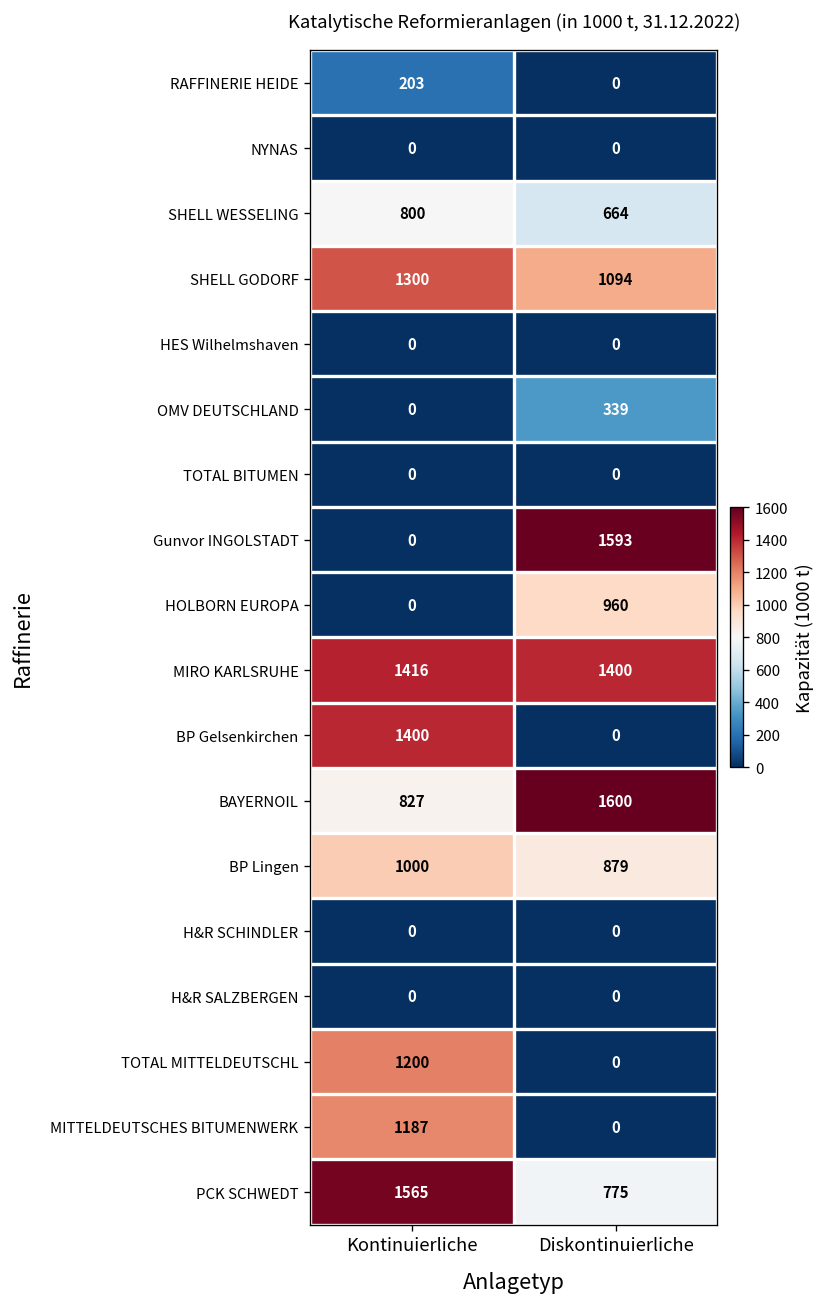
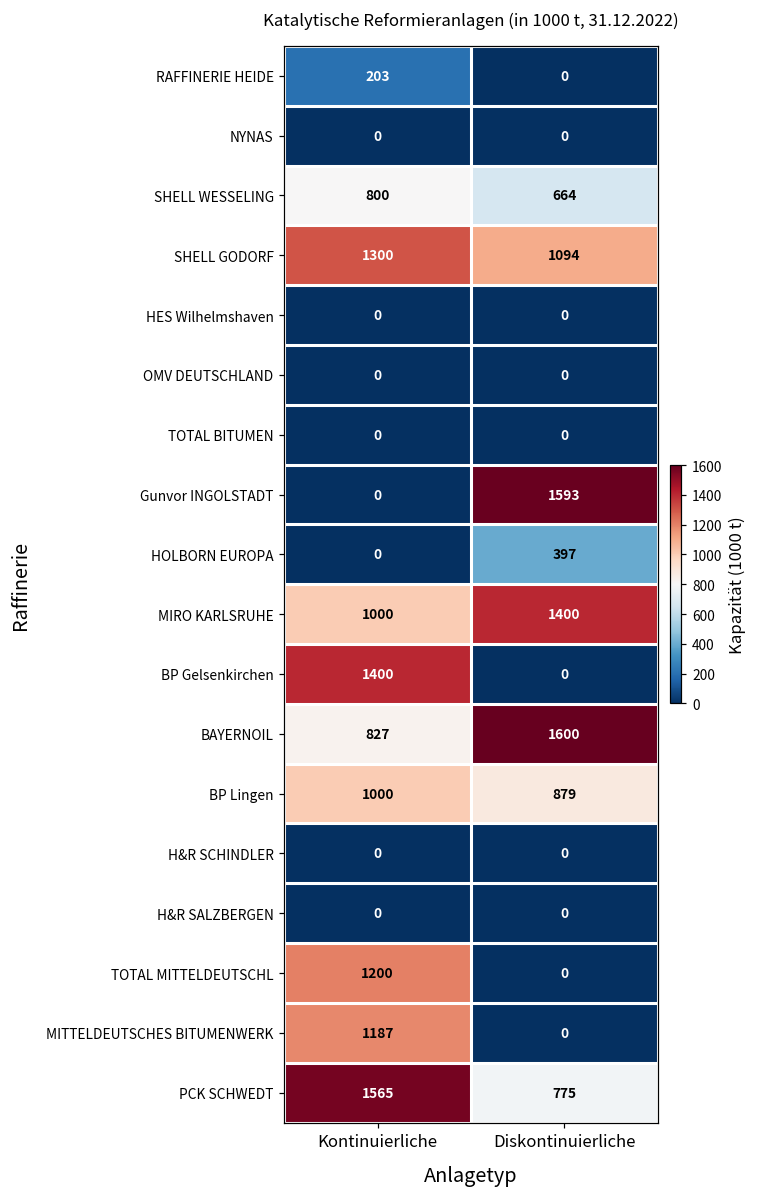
OMV DEUTSCHLAND, Diskontinuierliche: 339 -> 0
HOLBORN EUROPA, Diskontinuierliche: 960 -> 397
MIRO KARLSRUHE, Kontinuierliche: 1416 -> 1000
